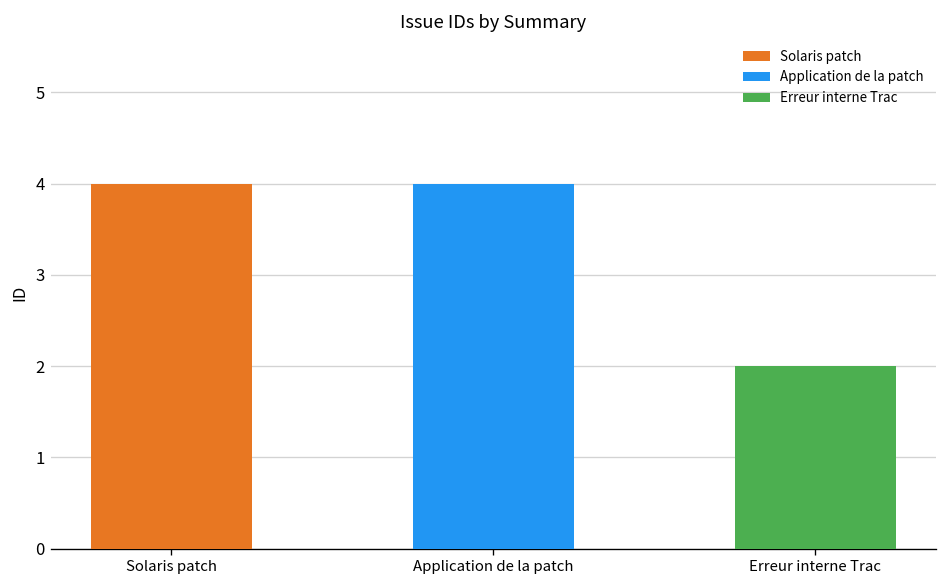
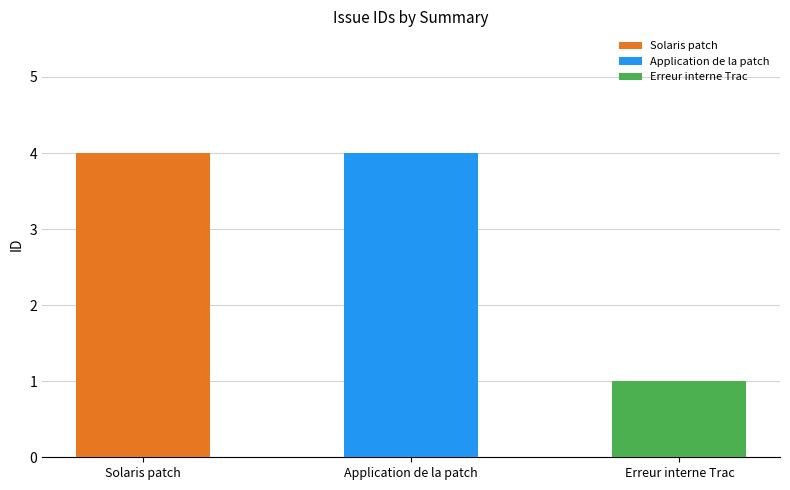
Erreur interne Trac: 2 -> 1
